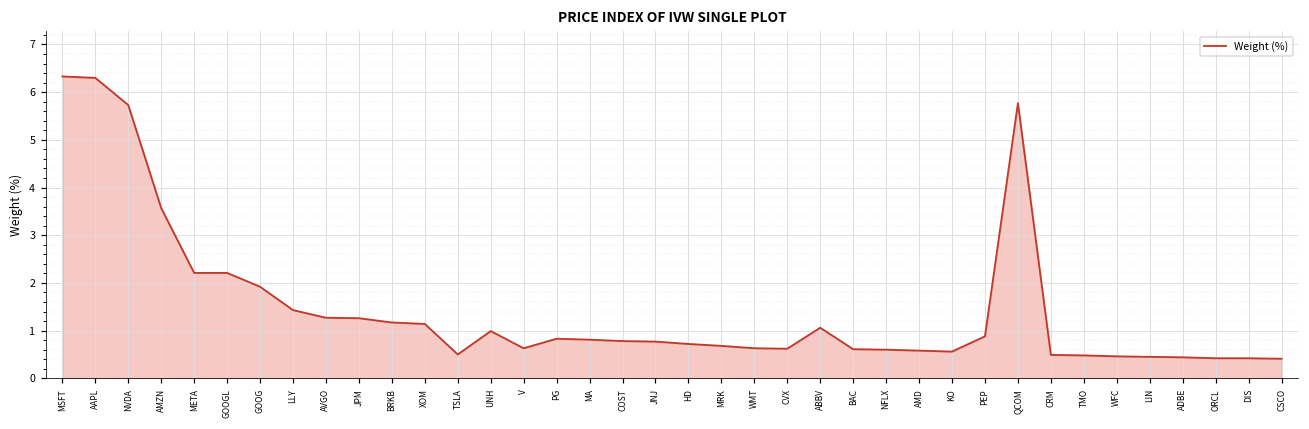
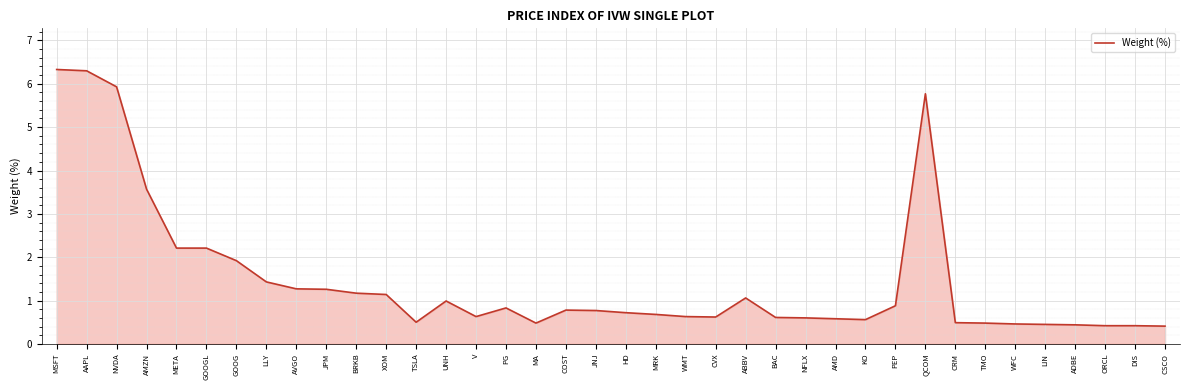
NVDA: 5.7 -> 5.9
MA: 0.8 -> 0.5
